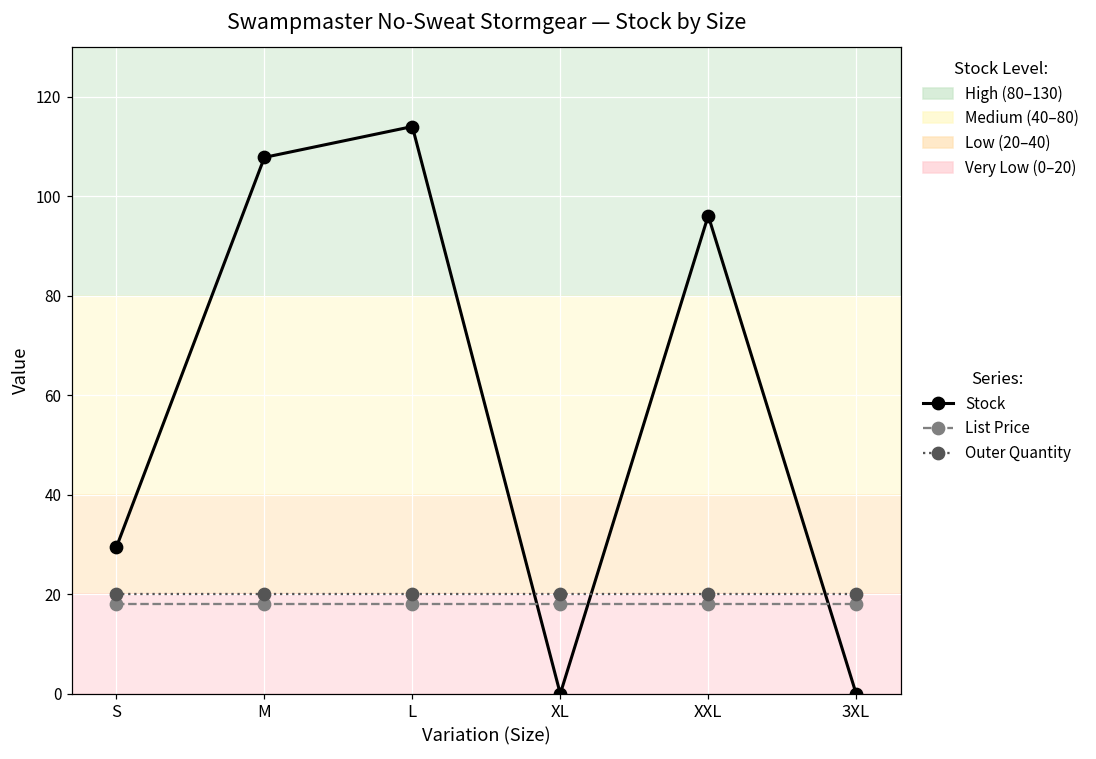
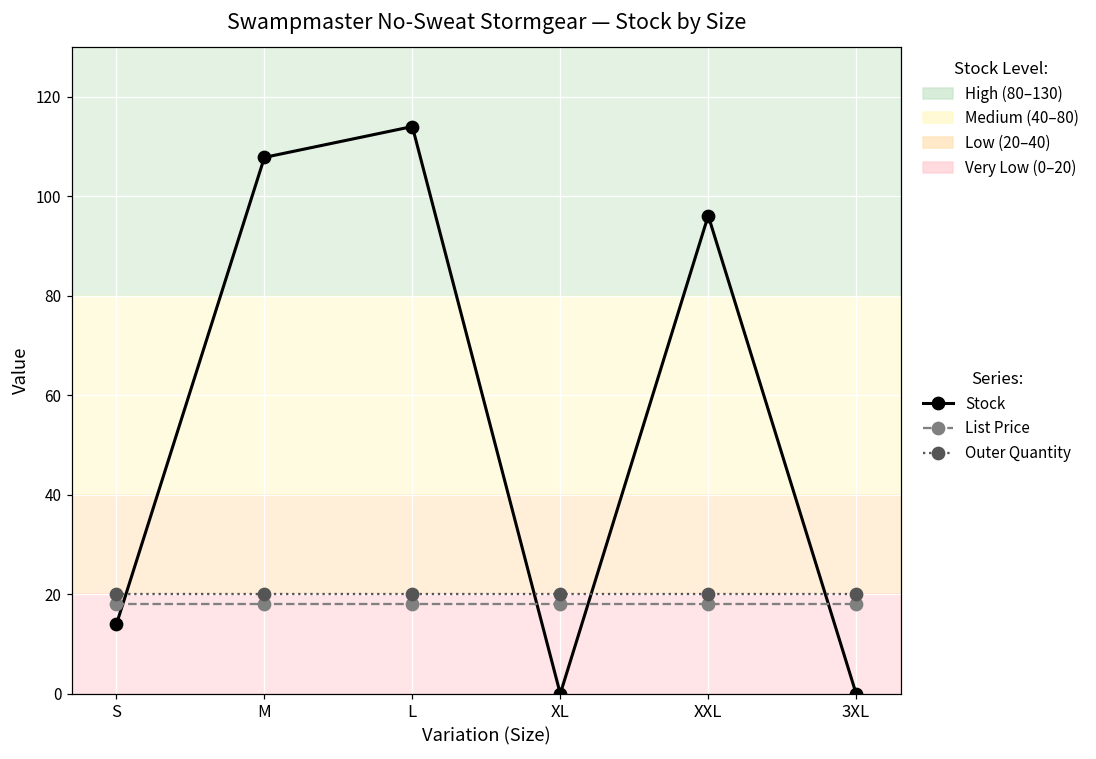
Stock, S: 30 -> 14
